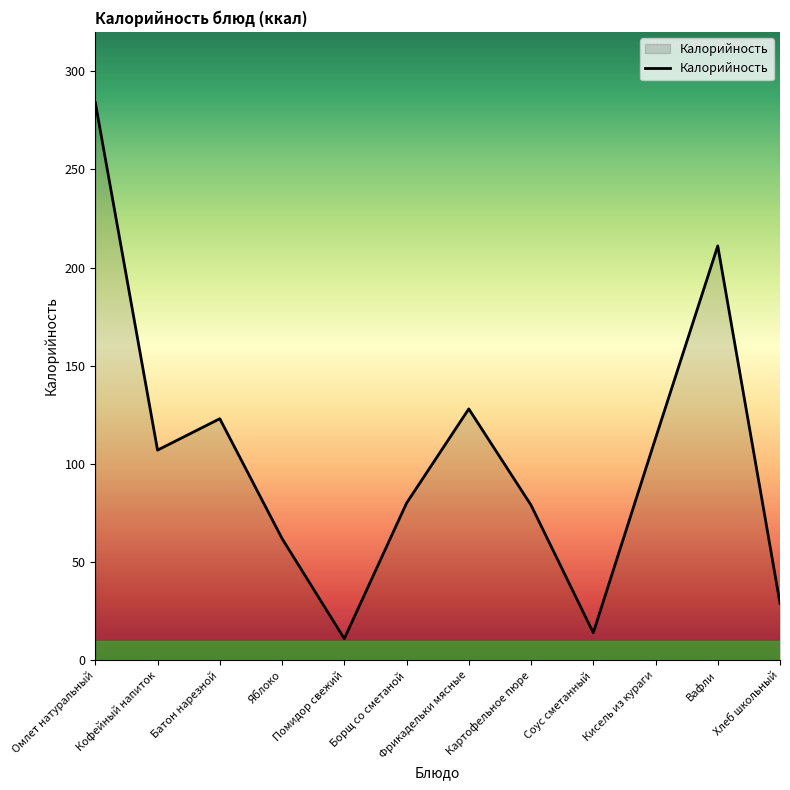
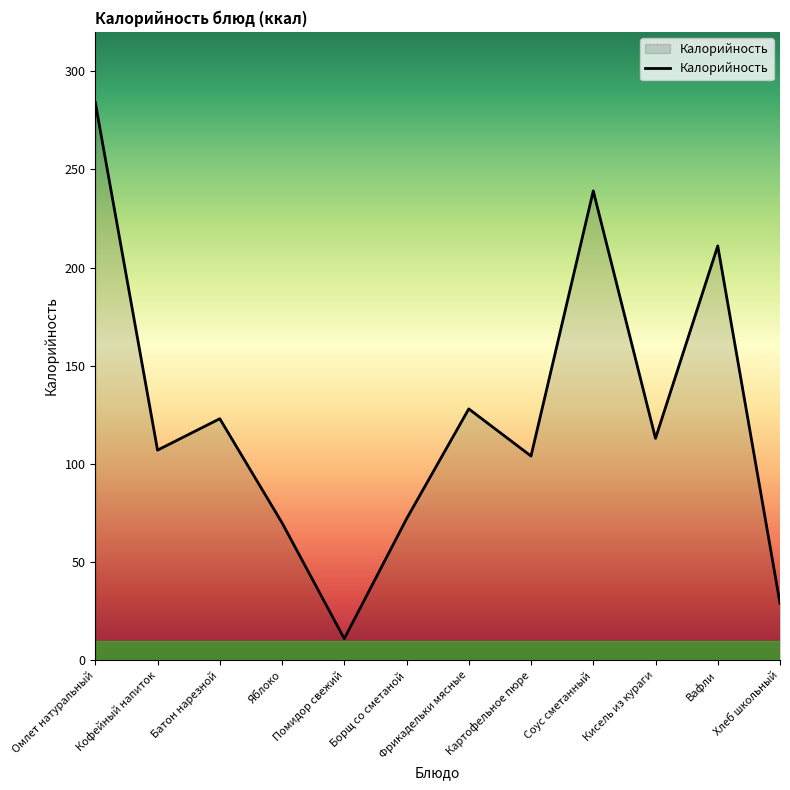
Яблоко: 62 -> 70
Борщ со сметаной: 80 -> 72
Картофельное пюре: 79 -> 104
Соус сметанный: 14 -> 239
